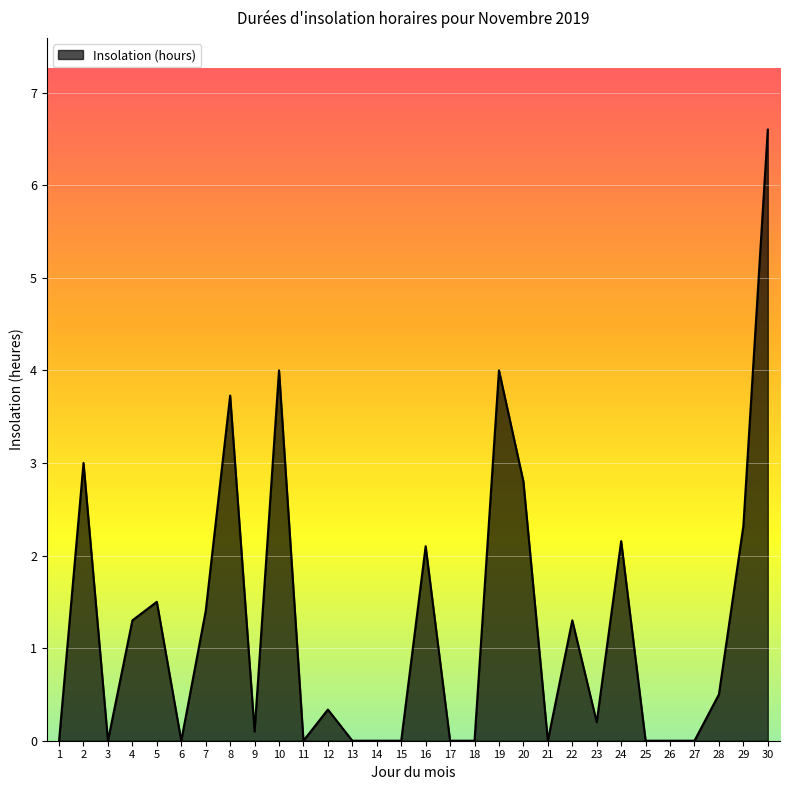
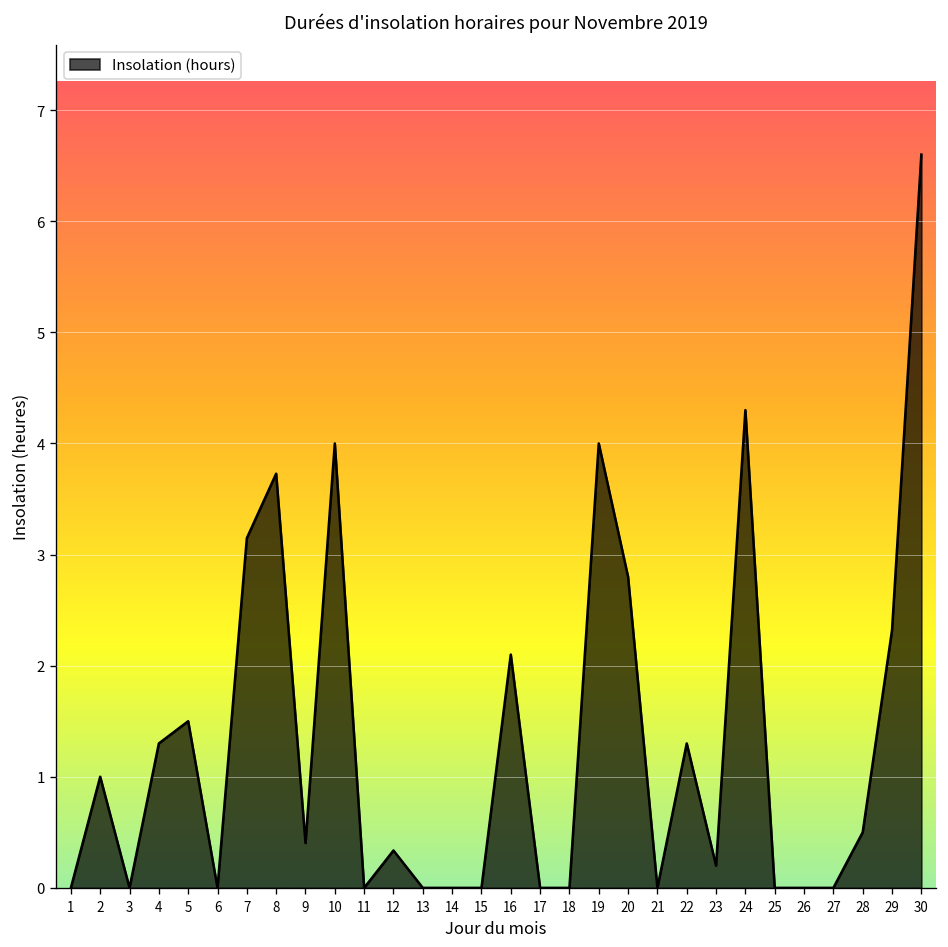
2: 3 -> 1
7: 1.4 -> 3.1
9: 0.1 -> 0.4
24: 2.2 -> 4.3
